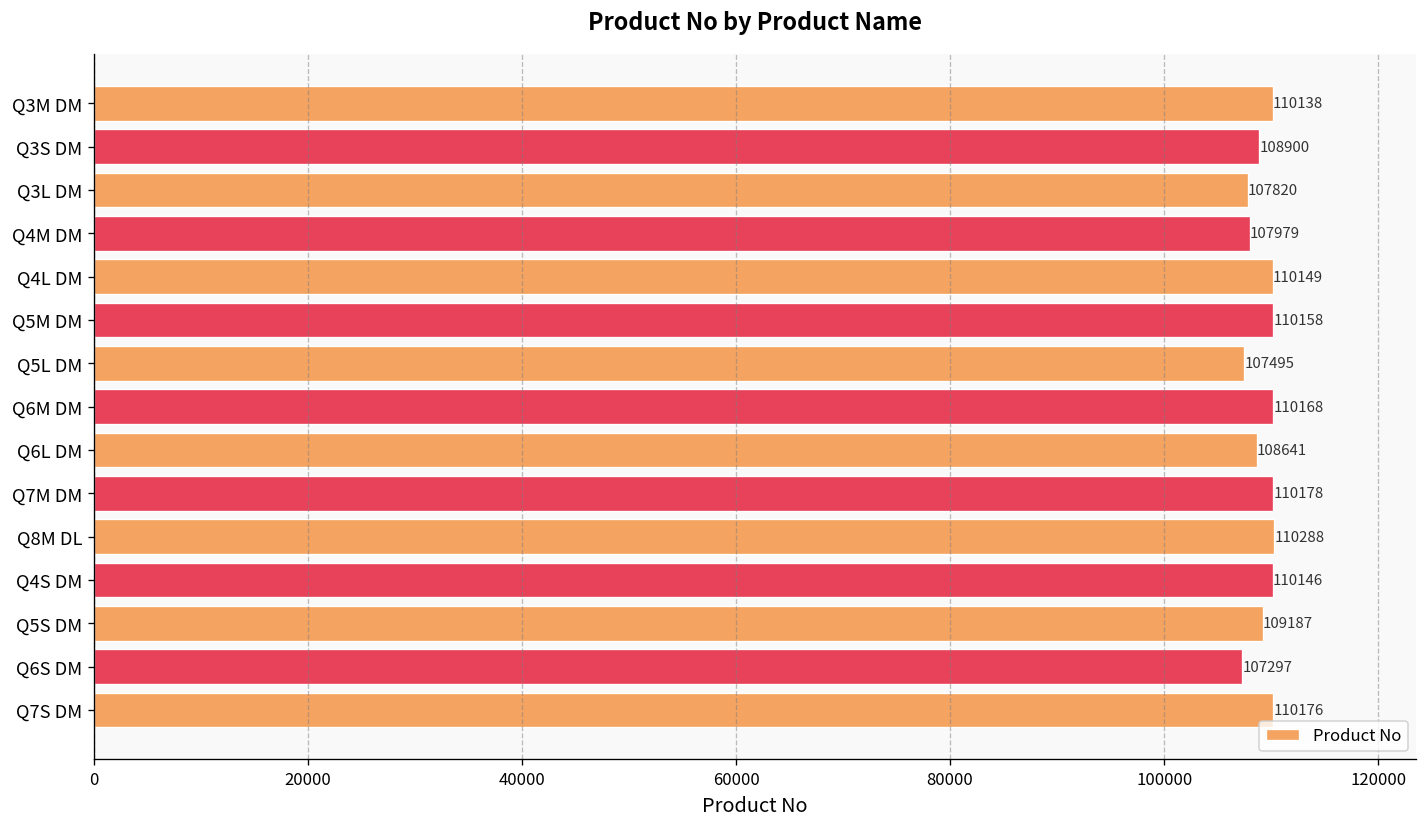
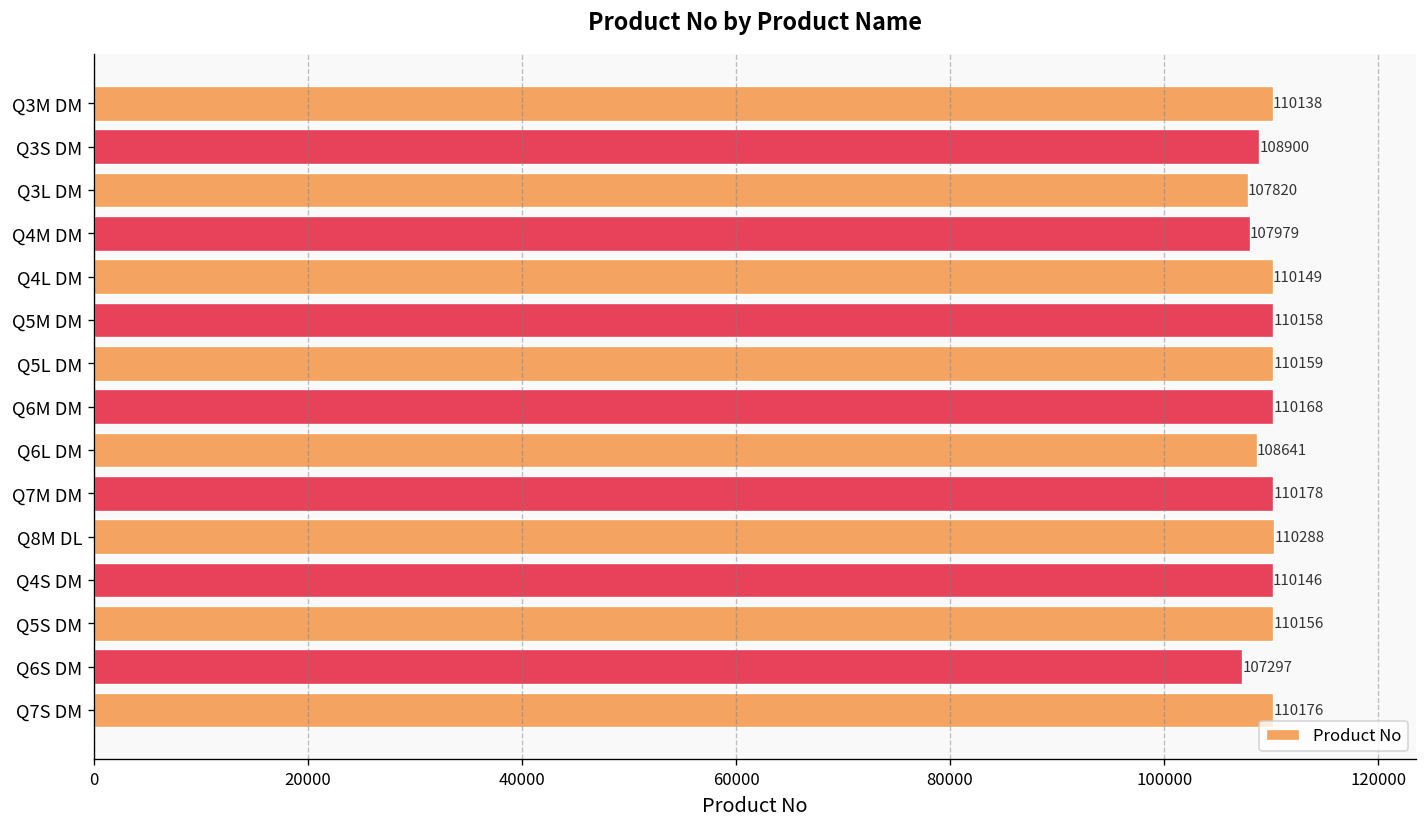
Q5L DM: 107495 -> 110159
Q5S DM: 109187 -> 110156
